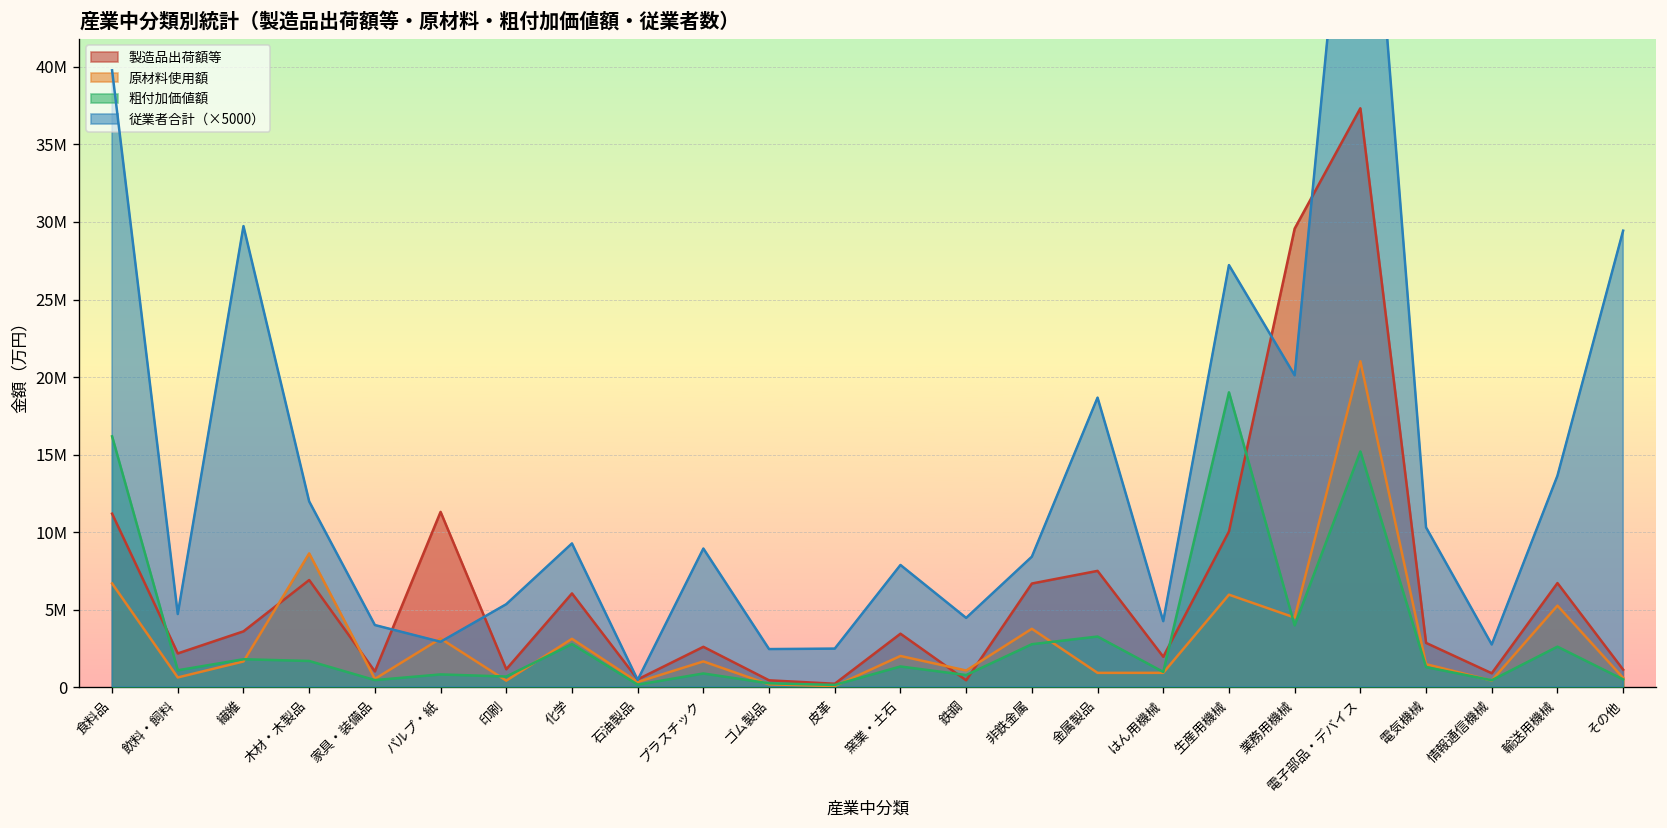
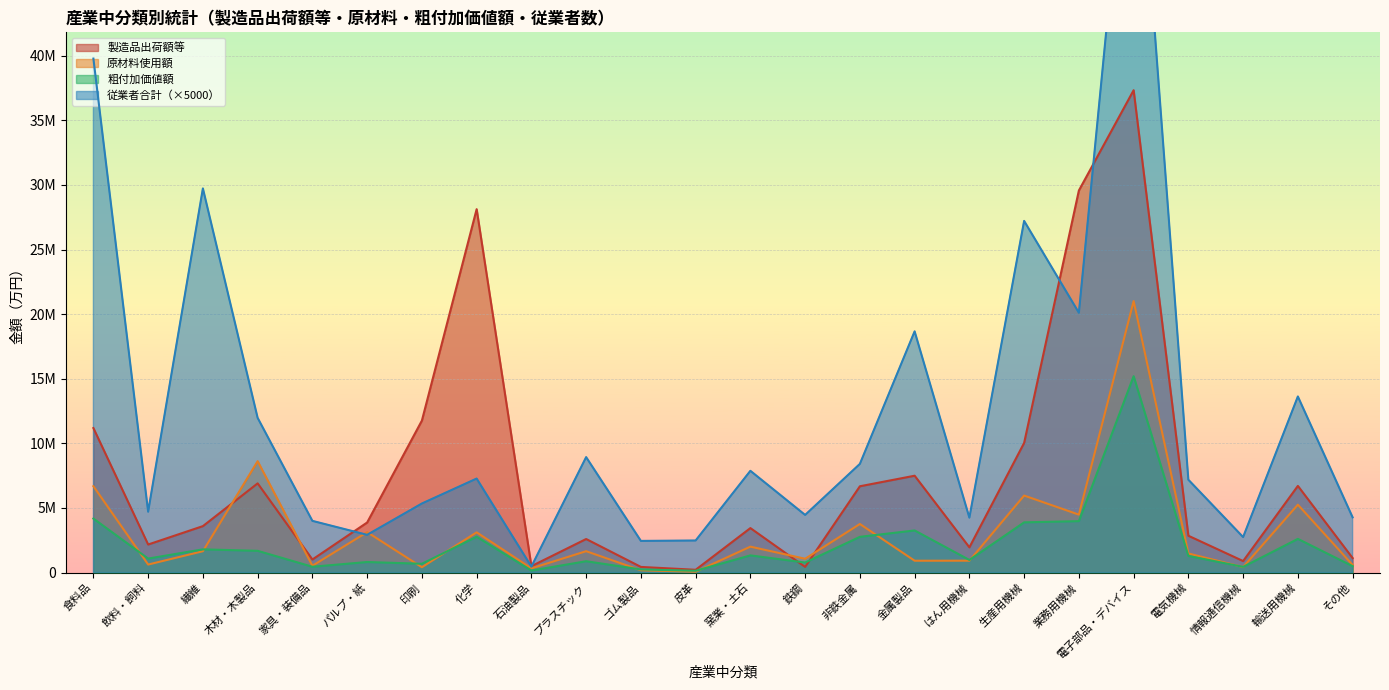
粗付加価値額, 食料品: 16200000 -> 4200000
製造品出荷額等, パルプ・紙: 11300000 -> 3900000
製造品出荷額等, 印刷: 1100000 -> 11800000
製造品出荷額等, 化学: 6000000 -> 28100000
従業者合計（×5000）, 化学: 9300000 -> 7300000
粗付加価値額, 生産用機械: 19000000 -> 3900000
従業者合計（×5000）, 電気機械: 10300000 -> 7200000
従業者合計（×5000）, その他: 29400000 -> 4300000
